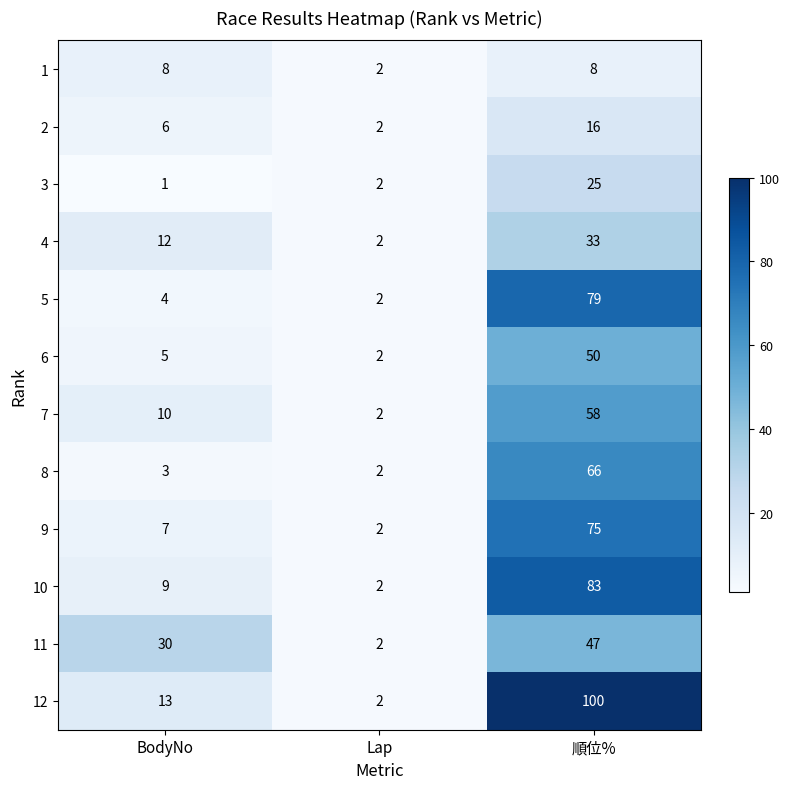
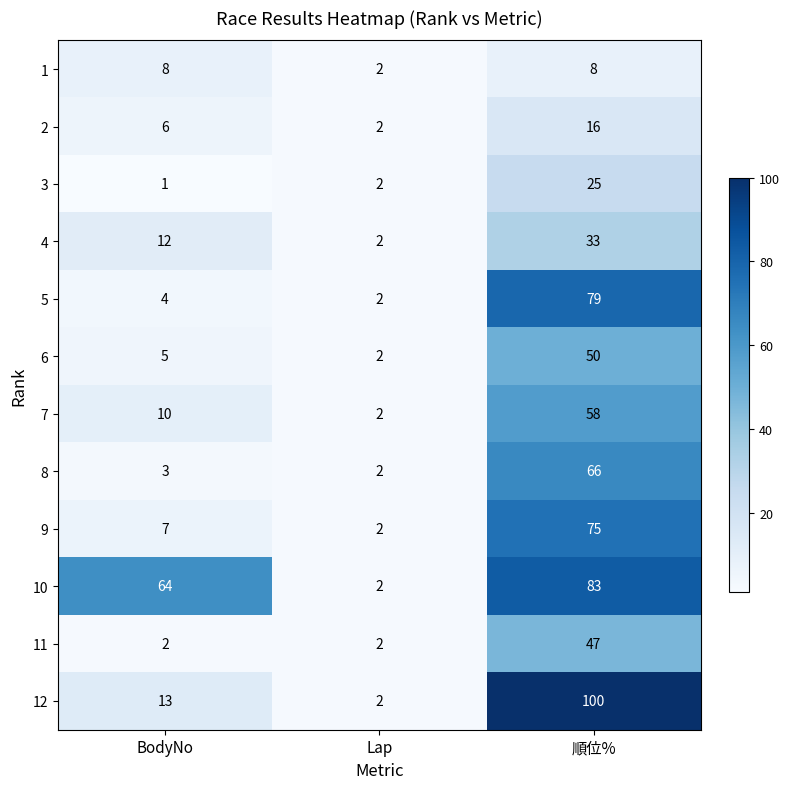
10, BodyNo: 9 -> 64
11, BodyNo: 30 -> 2
